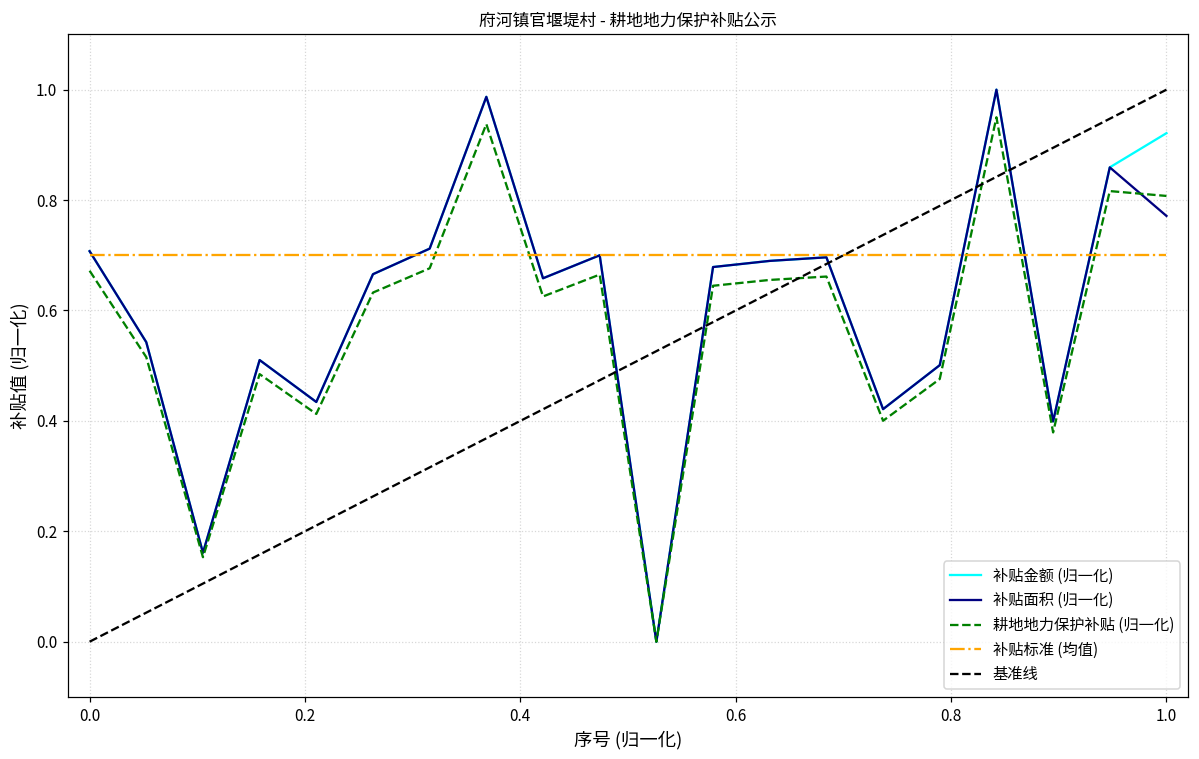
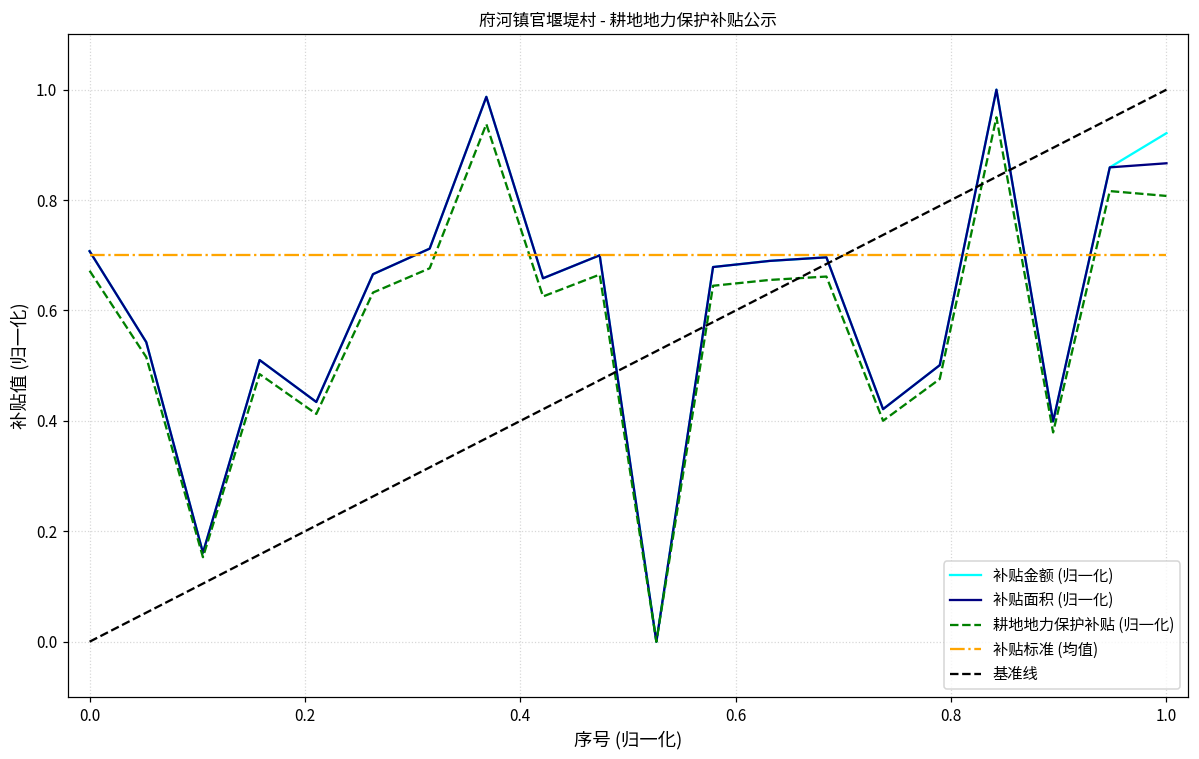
补贴面积 (归一化), 1.0: 0.77 -> 0.87
